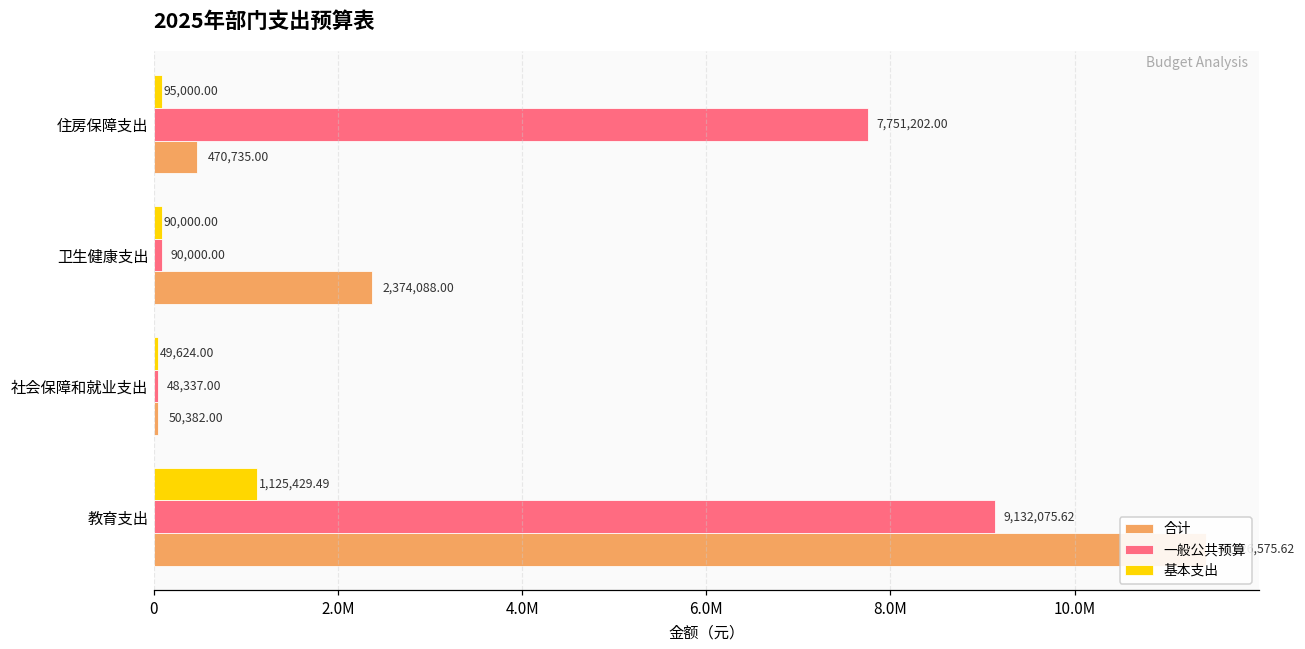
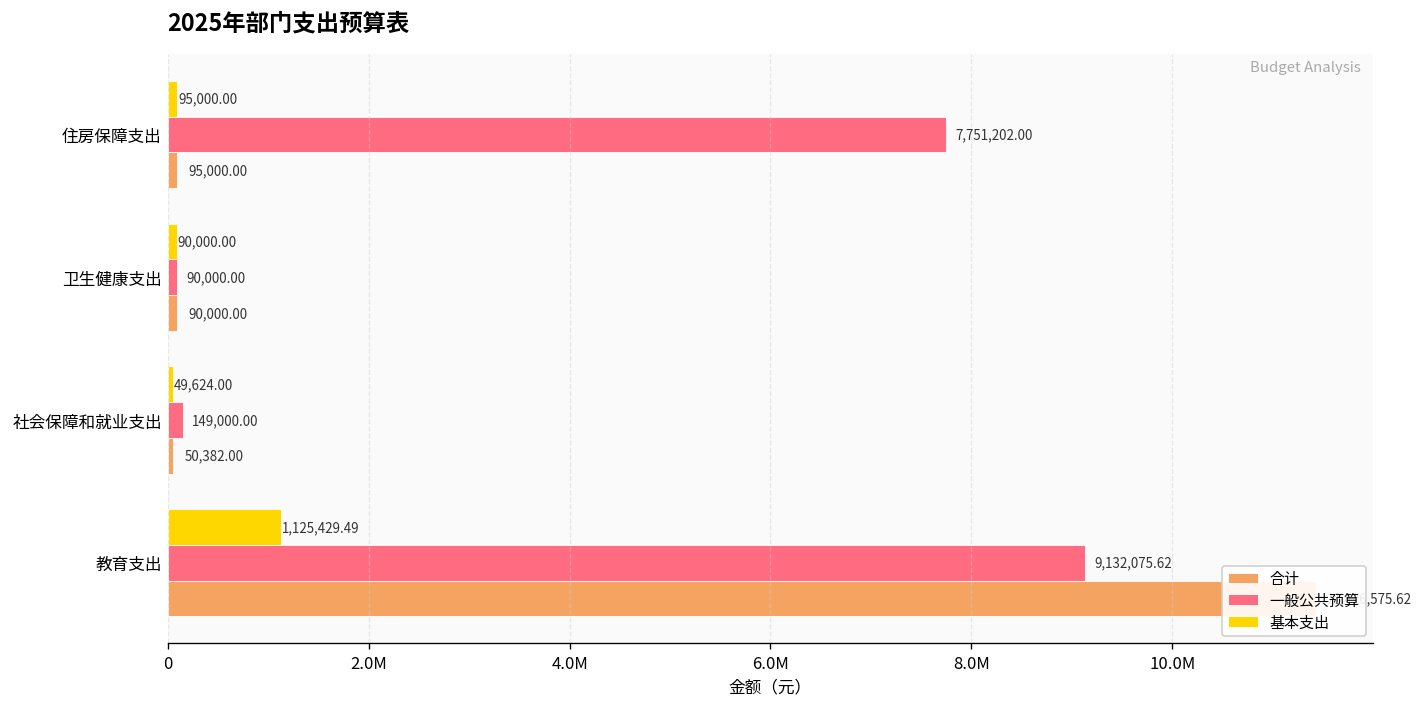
合计, 住房保障支出: 470,735.00 -> 95,000.00
合计, 卫生健康支出: 2,374,088.00 -> 90,000.00
一般公共预算, 社会保障和就业支出: 48,337.00 -> 149,000.00
